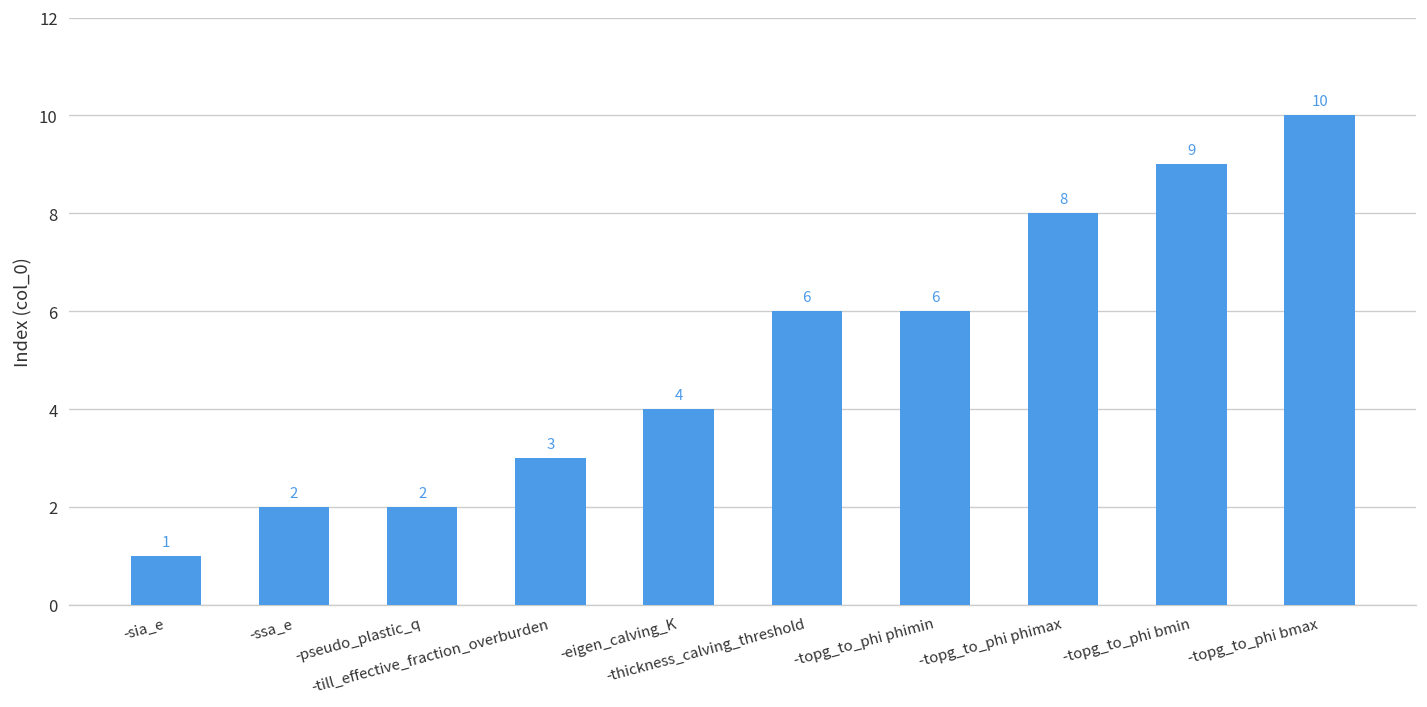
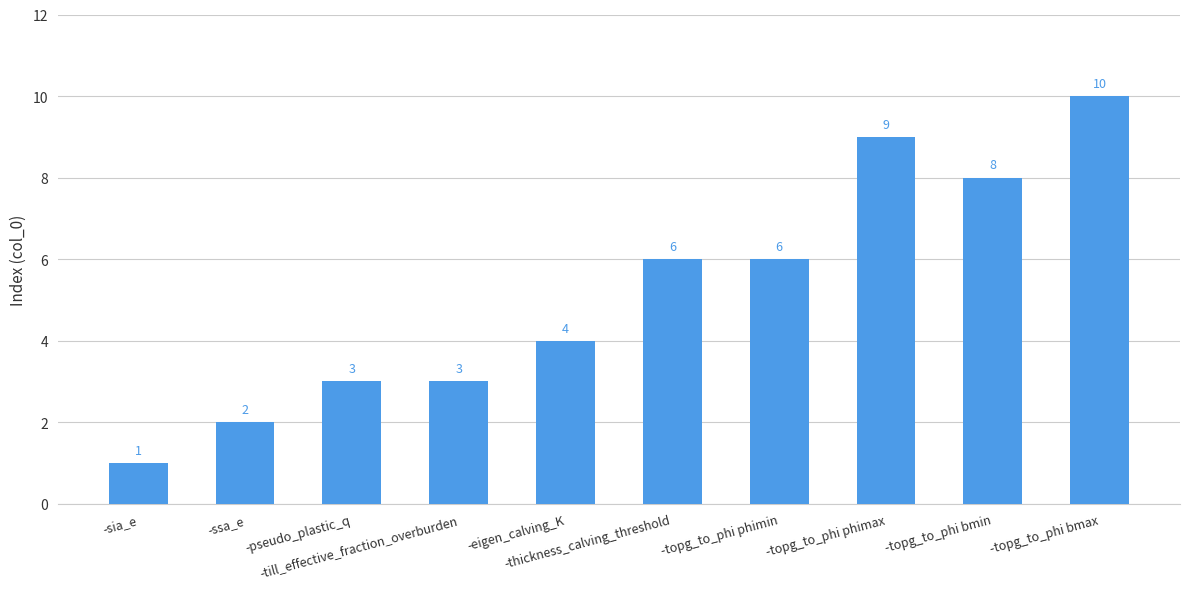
-pseudo_plastic_q: 2 -> 3
-topg_to_phi phimax: 8 -> 9
-topg_to_phi bmin: 9 -> 8
